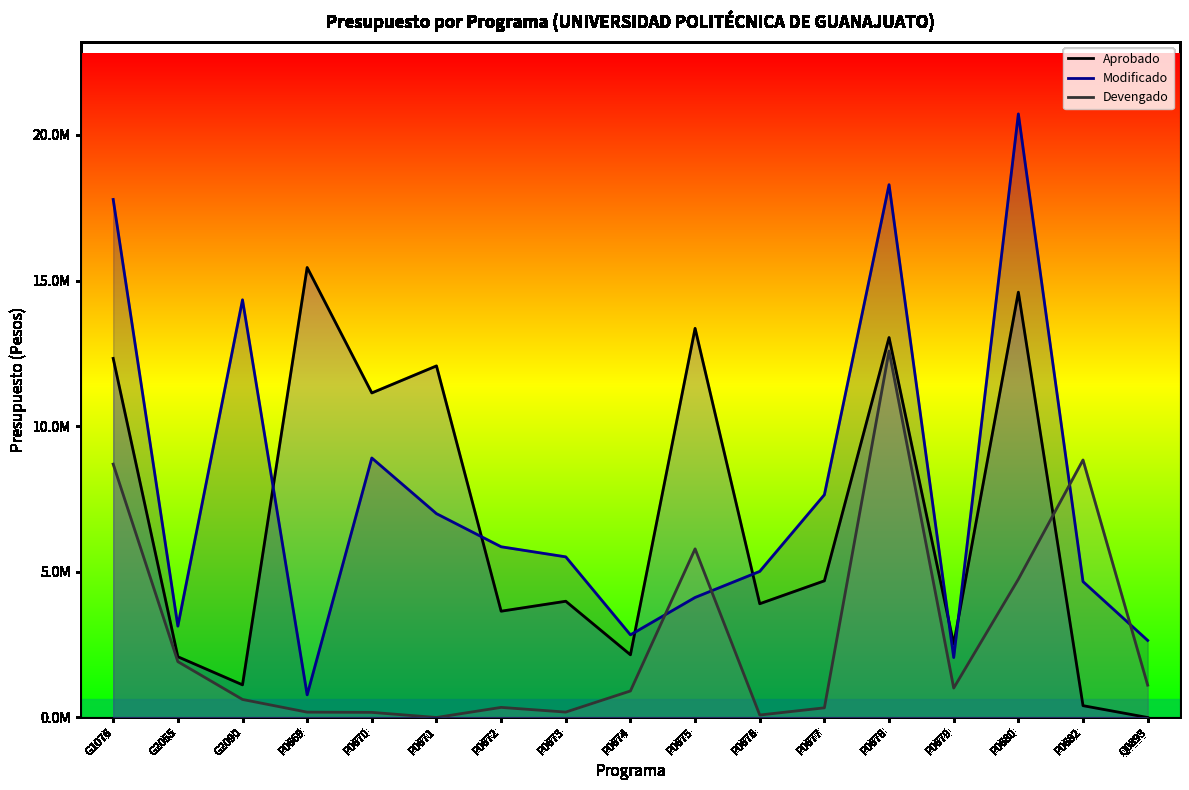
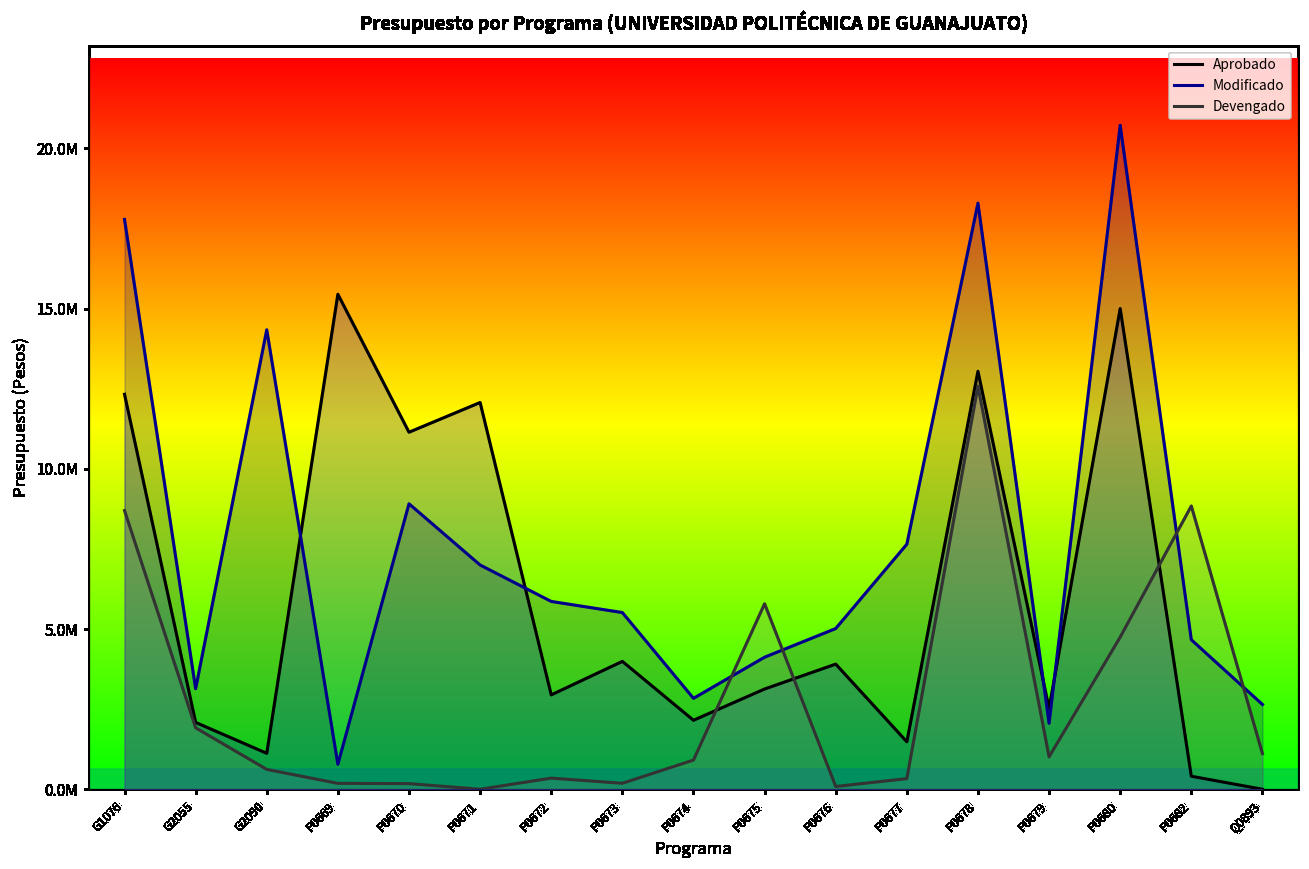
Aprobado, P0672: 3600000 -> 2900000
Aprobado, P0675: 13400000 -> 3100000
Aprobado, P0677: 4700000 -> 1500000
Aprobado, P0680: 14600000 -> 15000000
